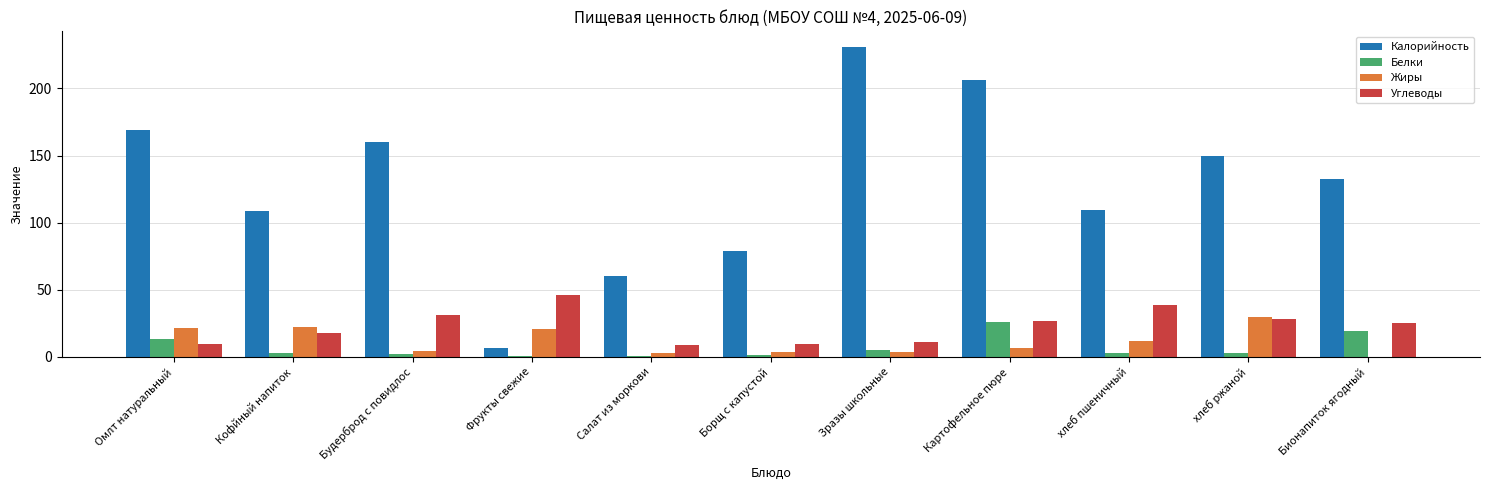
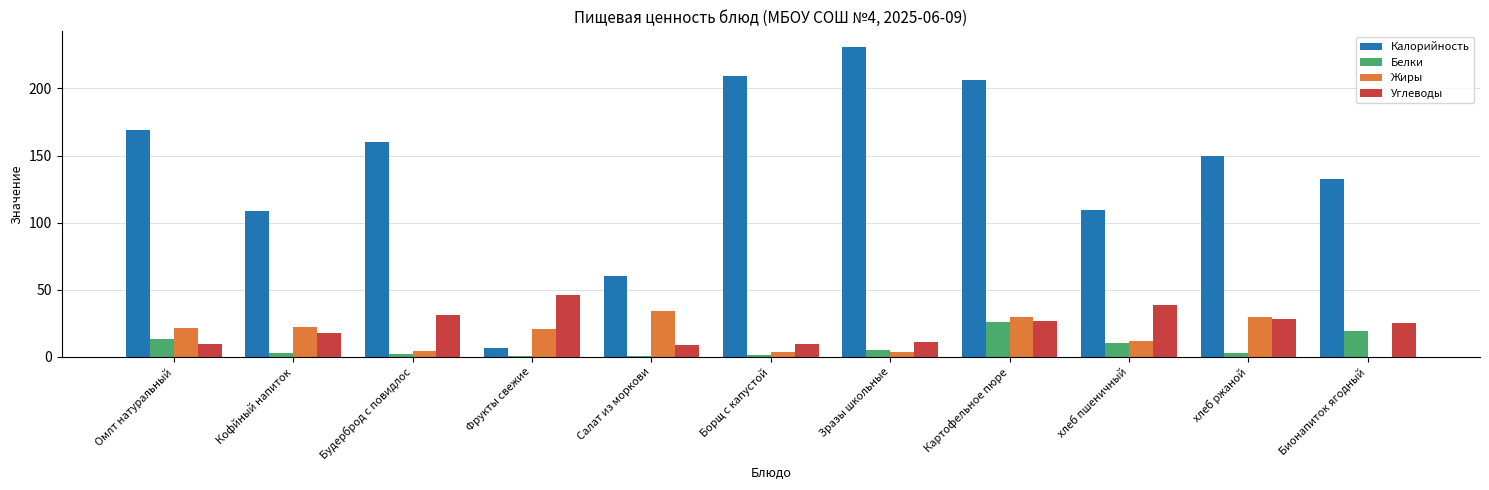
Жиры, Салат из моркови: 3 -> 34
Калорийность, Борщ с капустой: 79 -> 209
Жиры, Картофельное пюре: 7 -> 30
Белки, хлеб пшеничный: 3 -> 10
